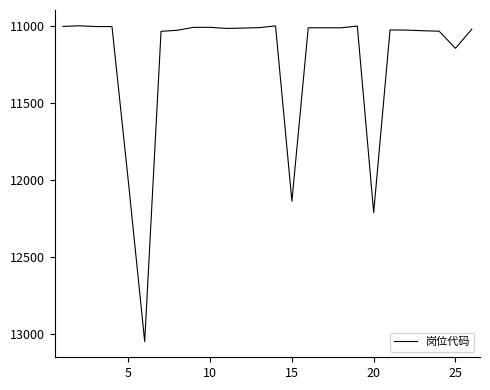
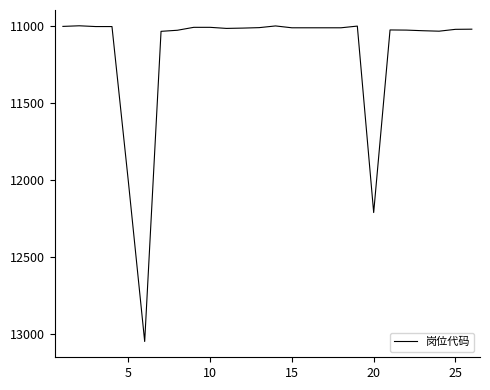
15: 12140 -> 11010
25: 11150 -> 11020
